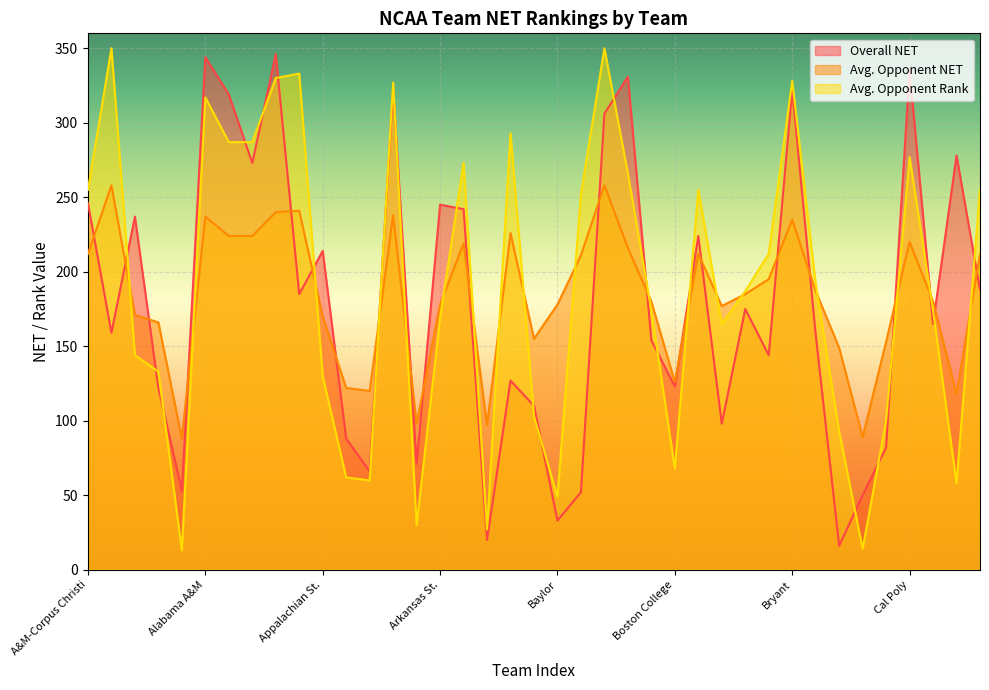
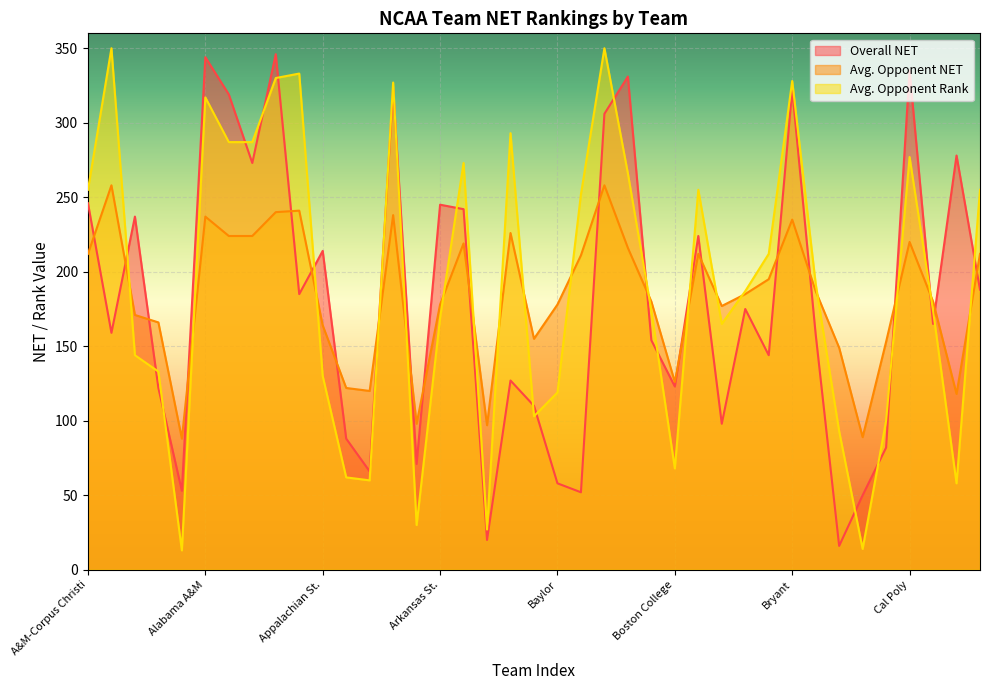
Avg. Opponent NET, Appalachian St.: 170 -> 164
Overall NET, Baylor: 33 -> 58
Avg. Opponent Rank, Baylor: 49 -> 119
